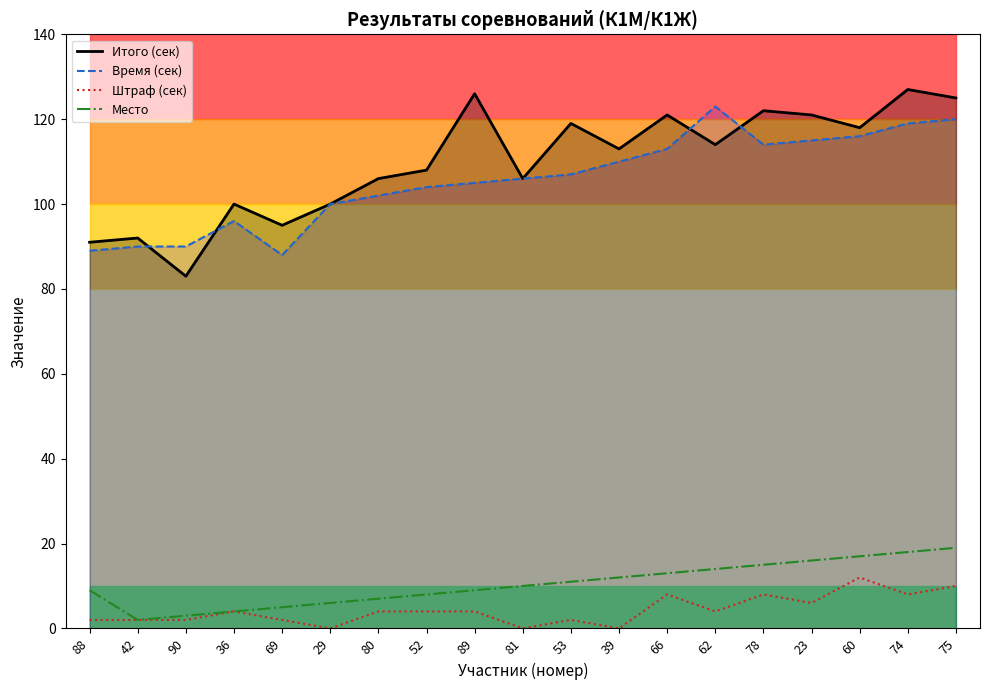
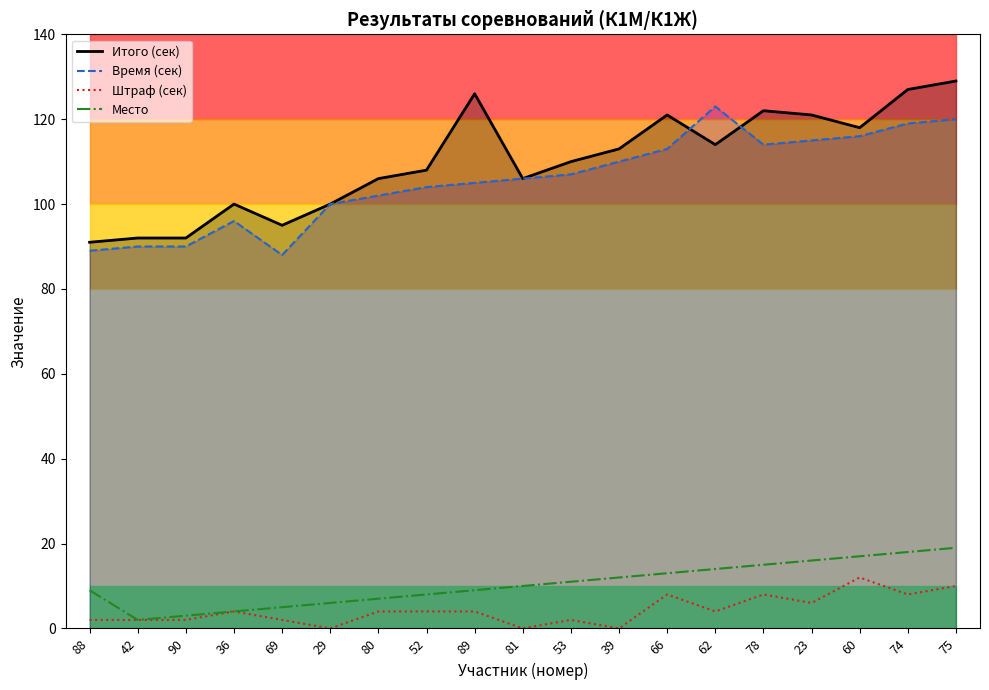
Итого (сек), 90: 83 -> 92
Итого (сек), 53: 119 -> 110
Итого (сек), 75: 125 -> 129
